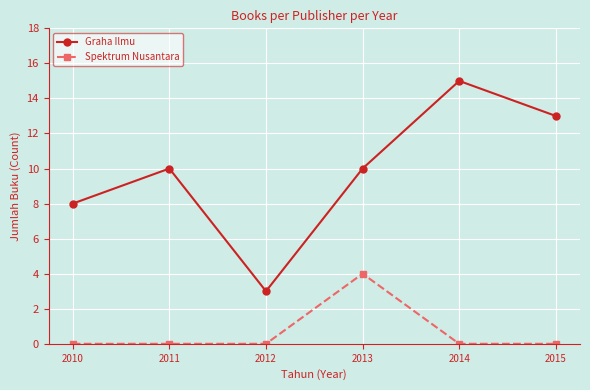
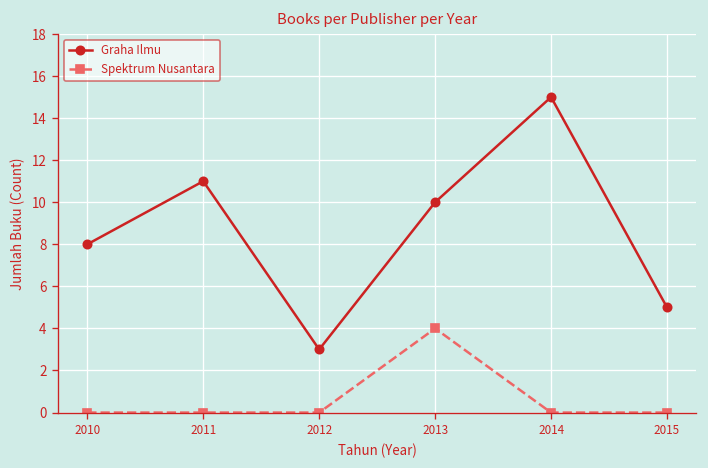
Graha Ilmu, 2011: 10 -> 11
Graha Ilmu, 2015: 13 -> 5
